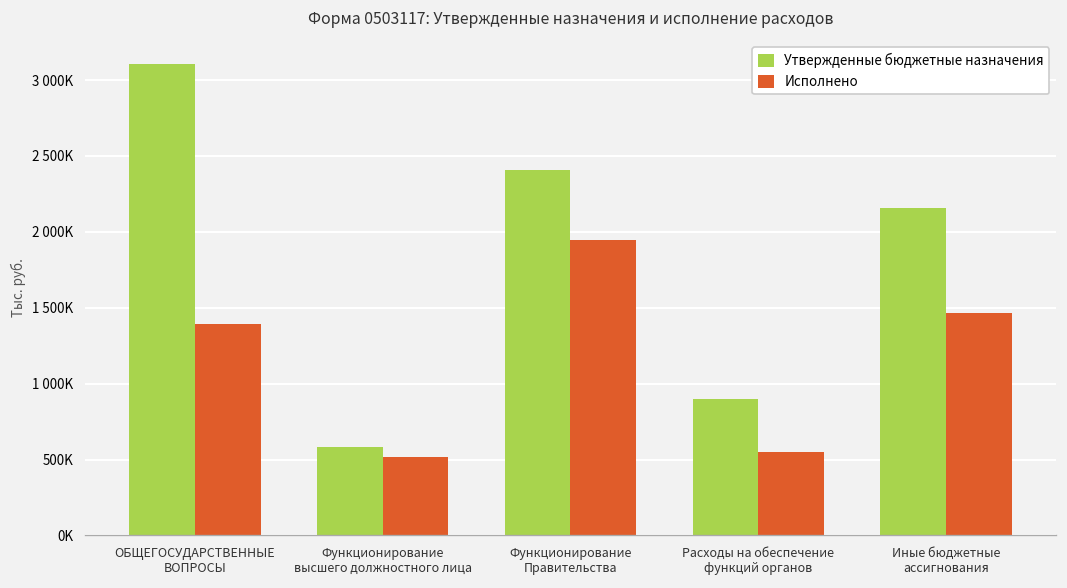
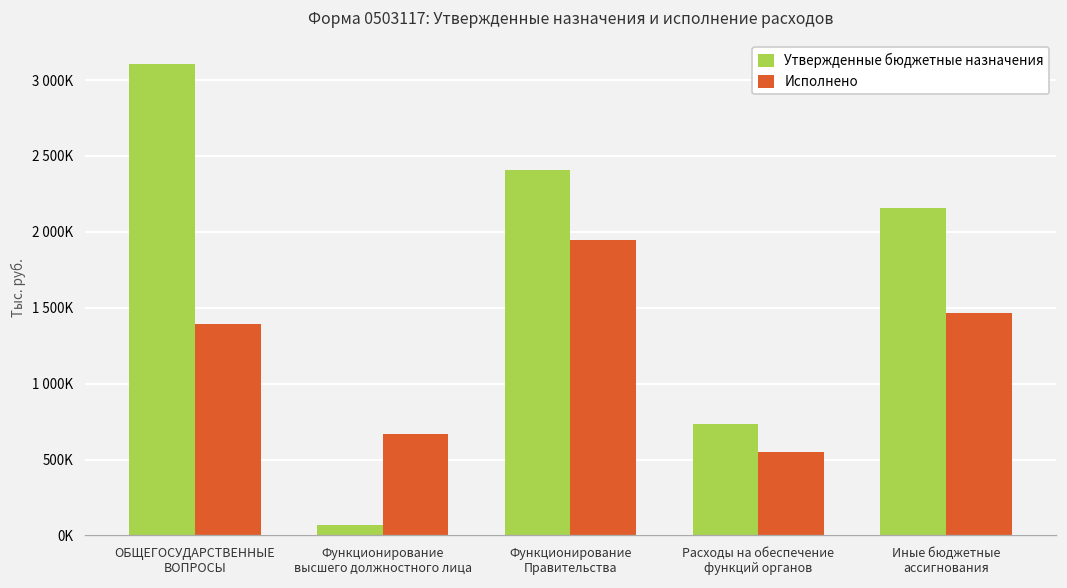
Утвержденные бюджетные назначения, Функционирование высшего должностного лица: 590000 -> 70000
Исполнено, Функционирование высшего должностного лица: 520000 -> 670000
Утвержденные бюджетные назначения, Расходы на обеспечение функций органов: 900000 -> 730000
